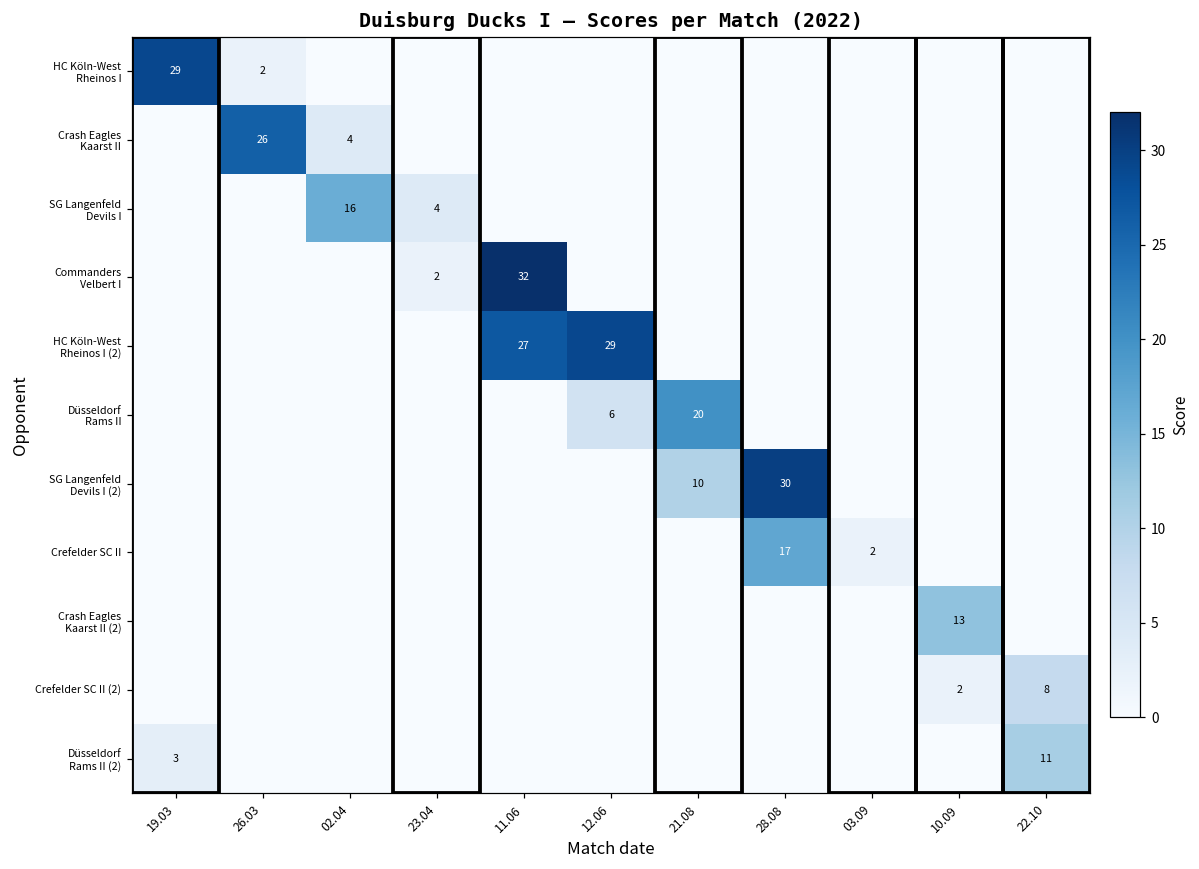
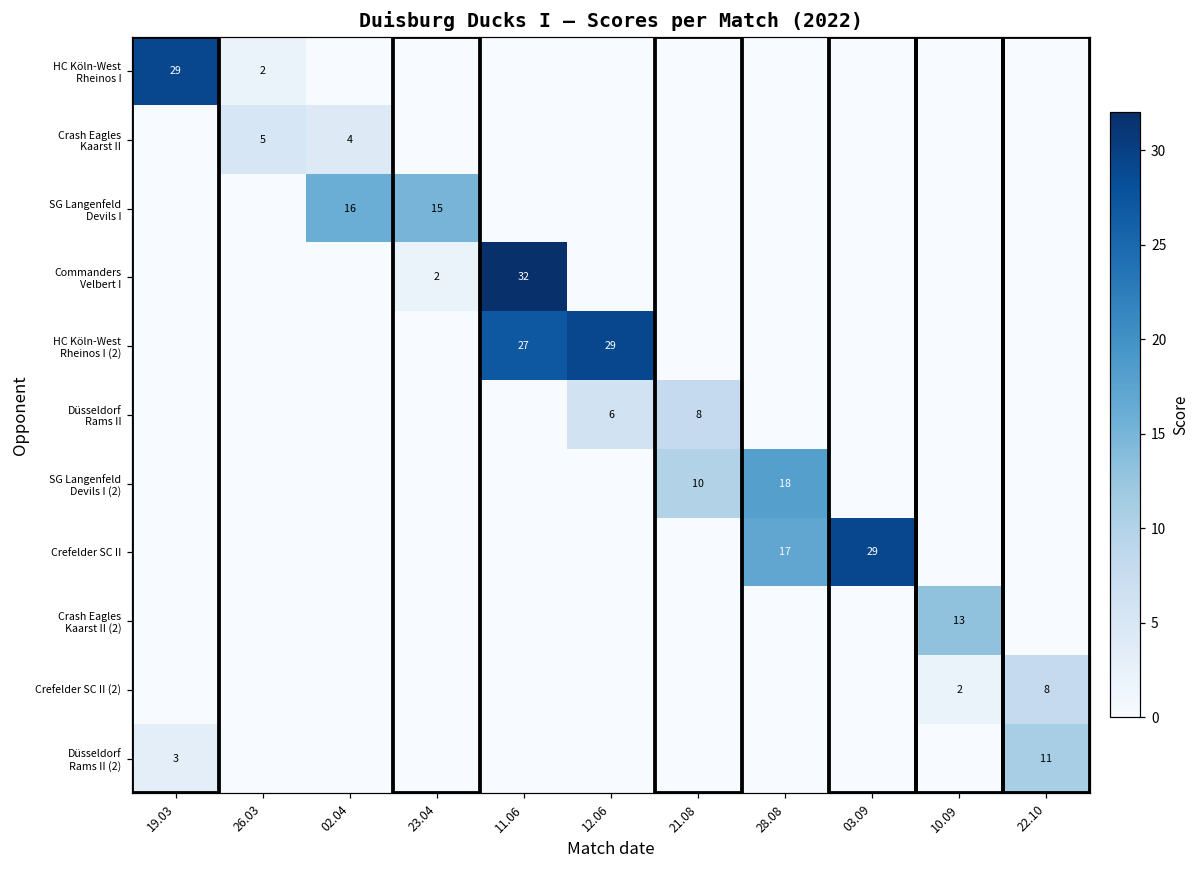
Crash Eagles Kaarst II, 26.03: 26 -> 5
SG Langenfeld Devils I, 23.04: 4 -> 15
Düsseldorf Rams II, 21.08: 20 -> 8
SG Langenfeld Devils I (2), 28.08: 30 -> 18
Crefelder SC II, 03.09: 2 -> 29
